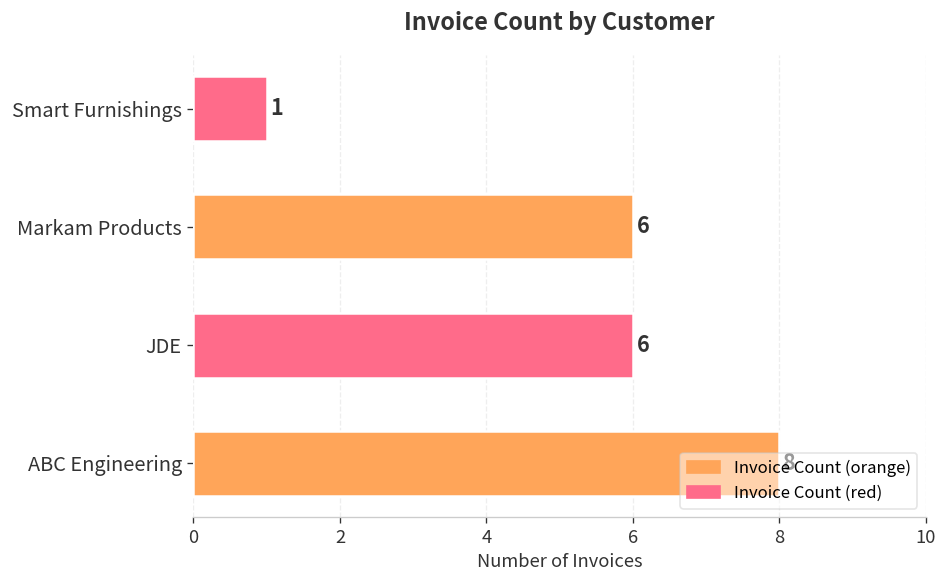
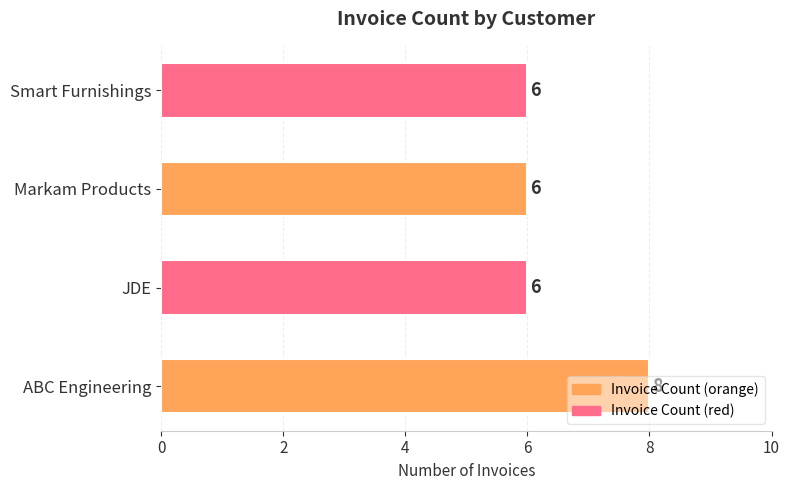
Smart Furnishings: 1 -> 6
